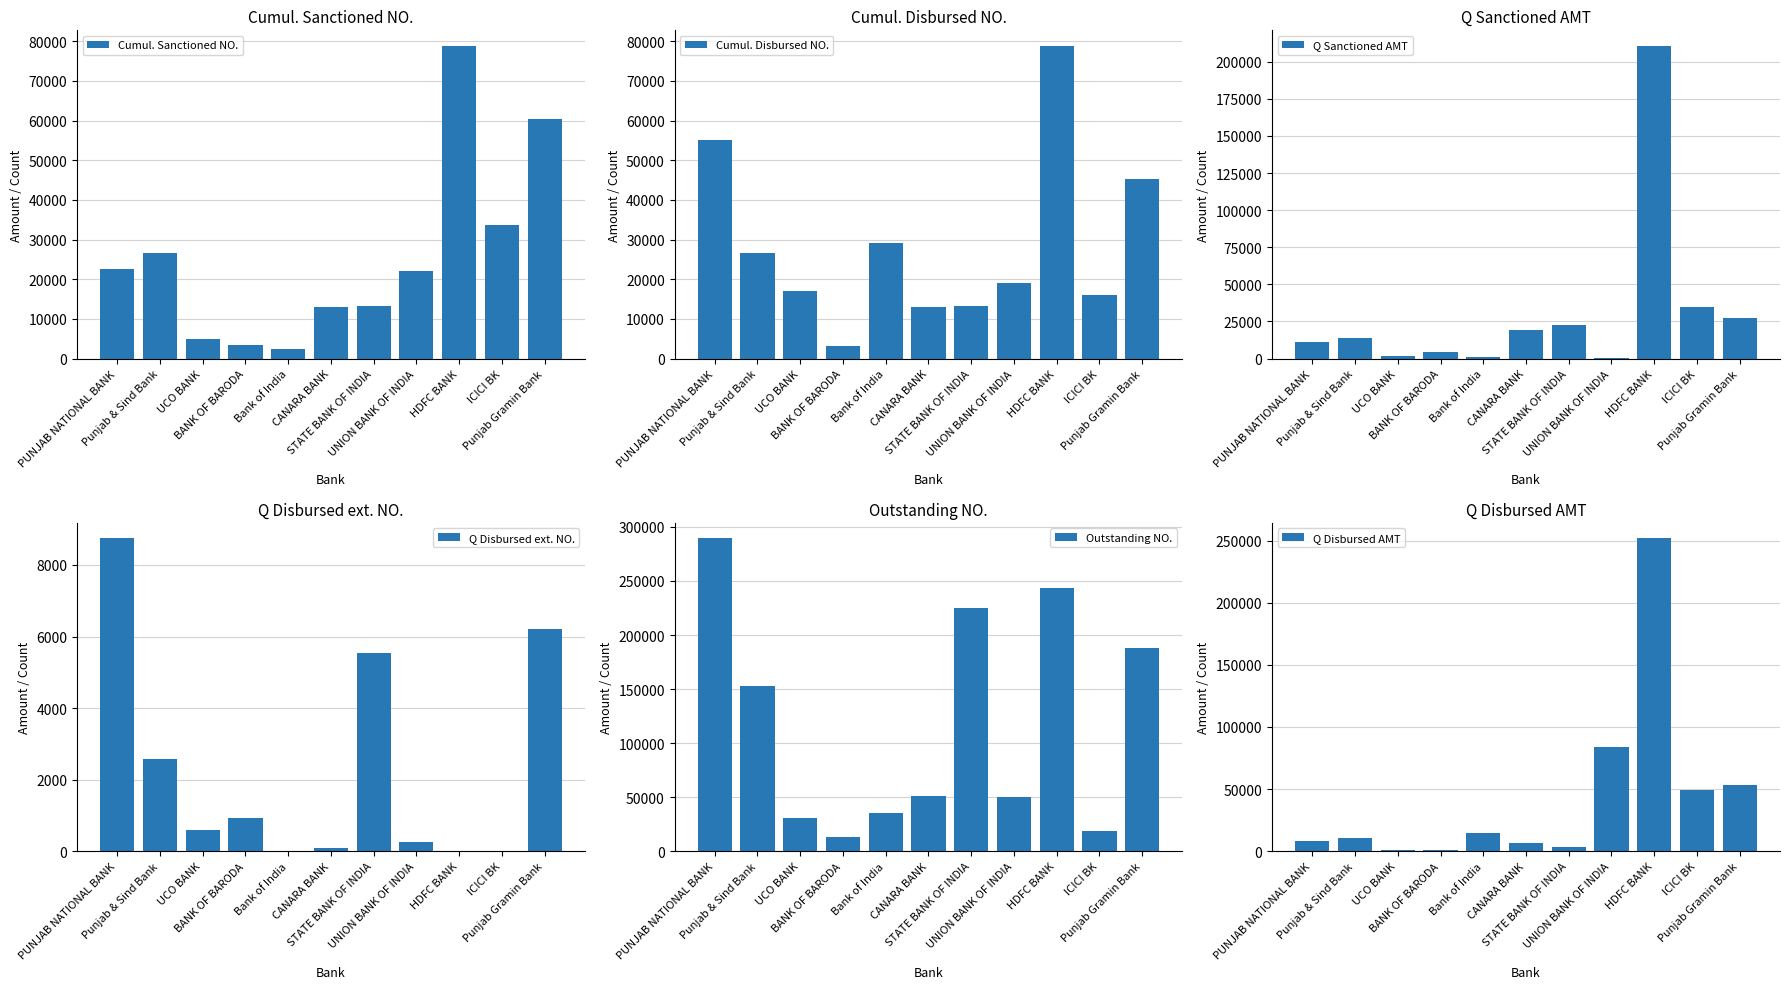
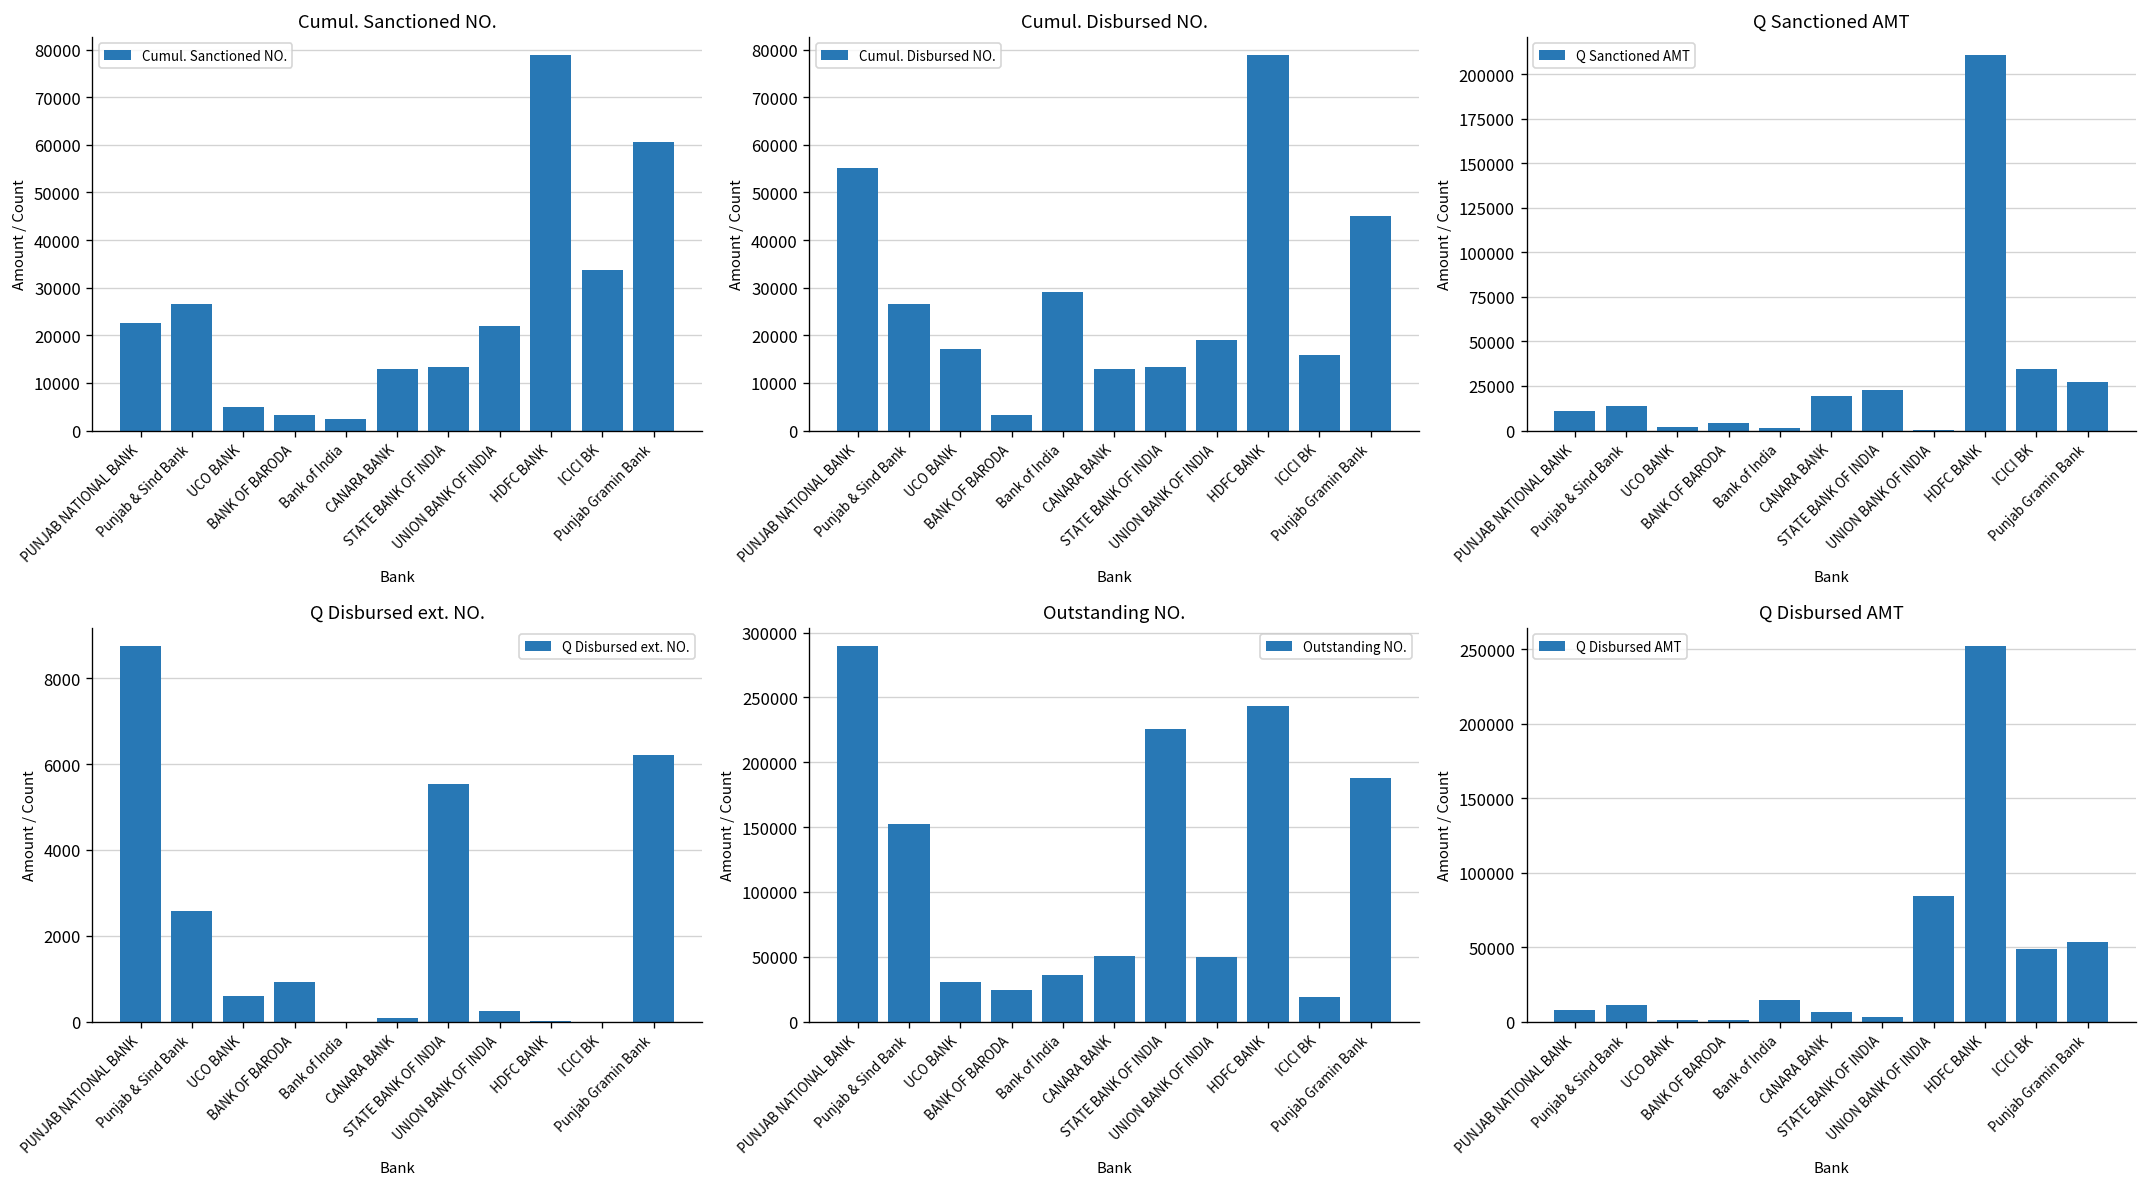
Outstanding NO., BANK OF BARODA: 13000 -> 24000
